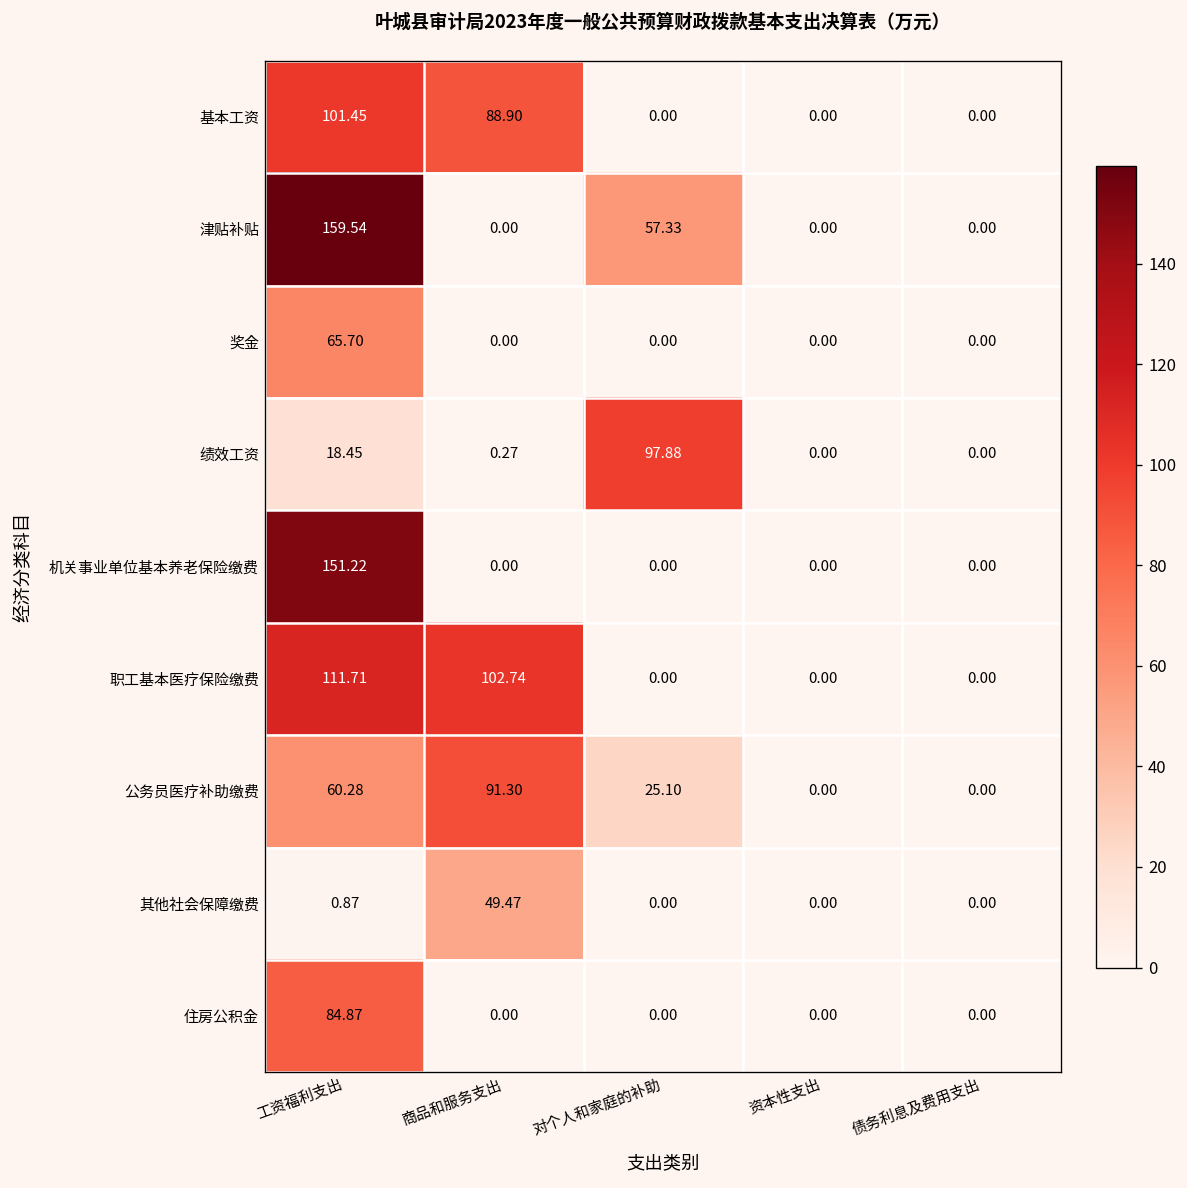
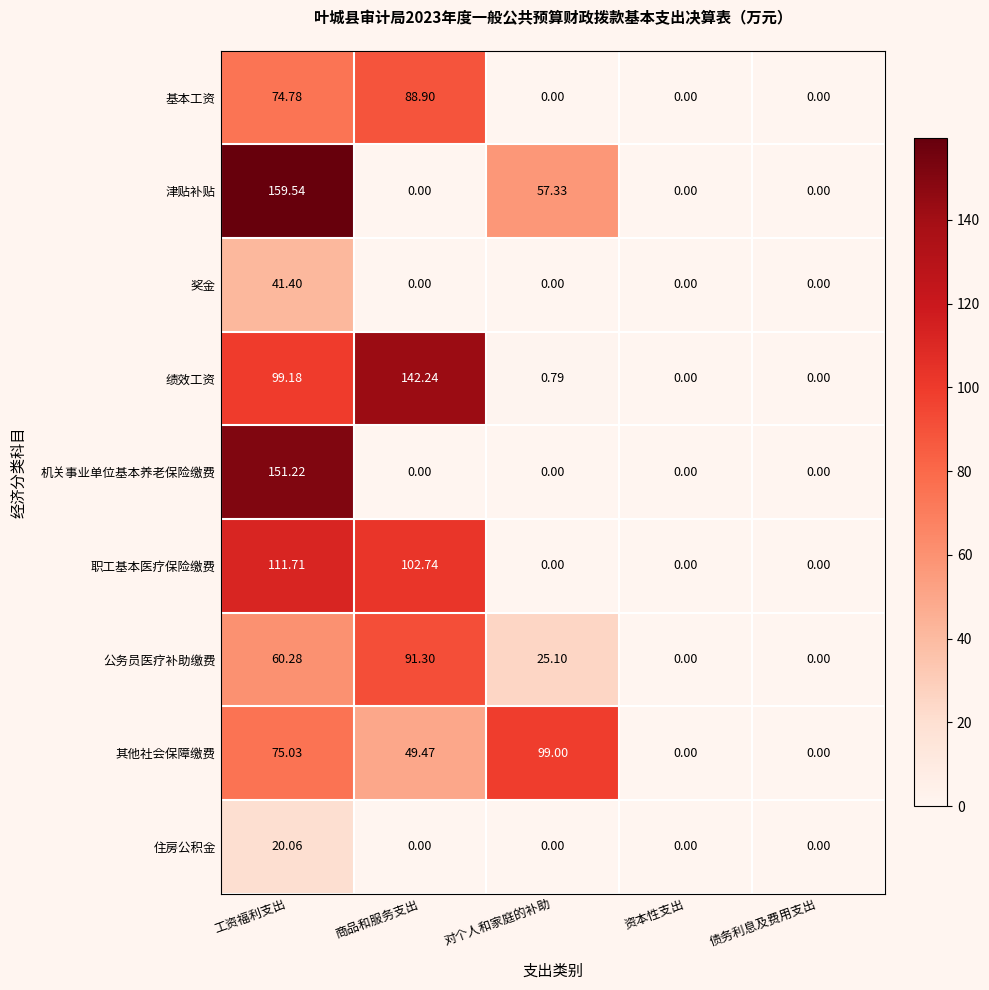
基本工资, 工资福利支出: 101.45 -> 74.78
奖金, 工资福利支出: 65.70 -> 41.40
绩效工资, 工资福利支出: 18.45 -> 99.18
绩效工资, 商品和服务支出: 0.27 -> 142.24
绩效工资, 对个人和家庭的补助: 97.88 -> 0.79
其他社会保障缴费, 工资福利支出: 0.87 -> 75.03
其他社会保障缴费, 对个人和家庭的补助: 0.00 -> 99.00
住房公积金, 工资福利支出: 84.87 -> 20.06
